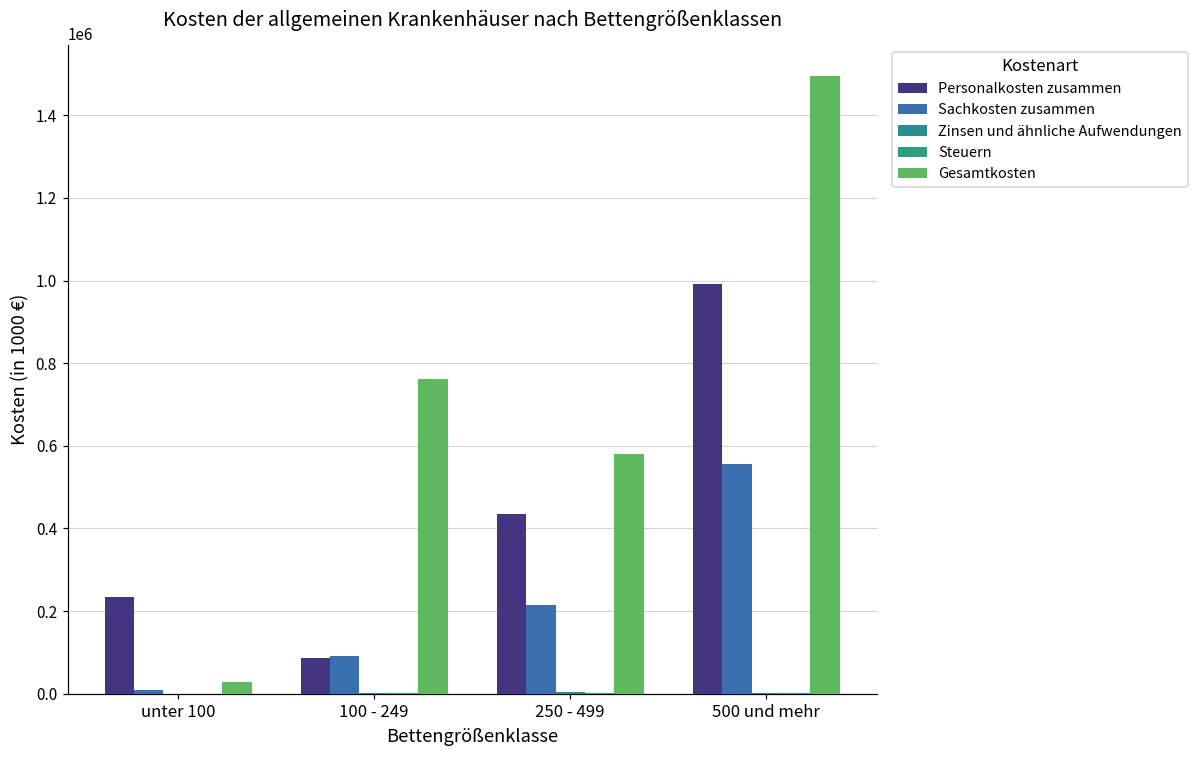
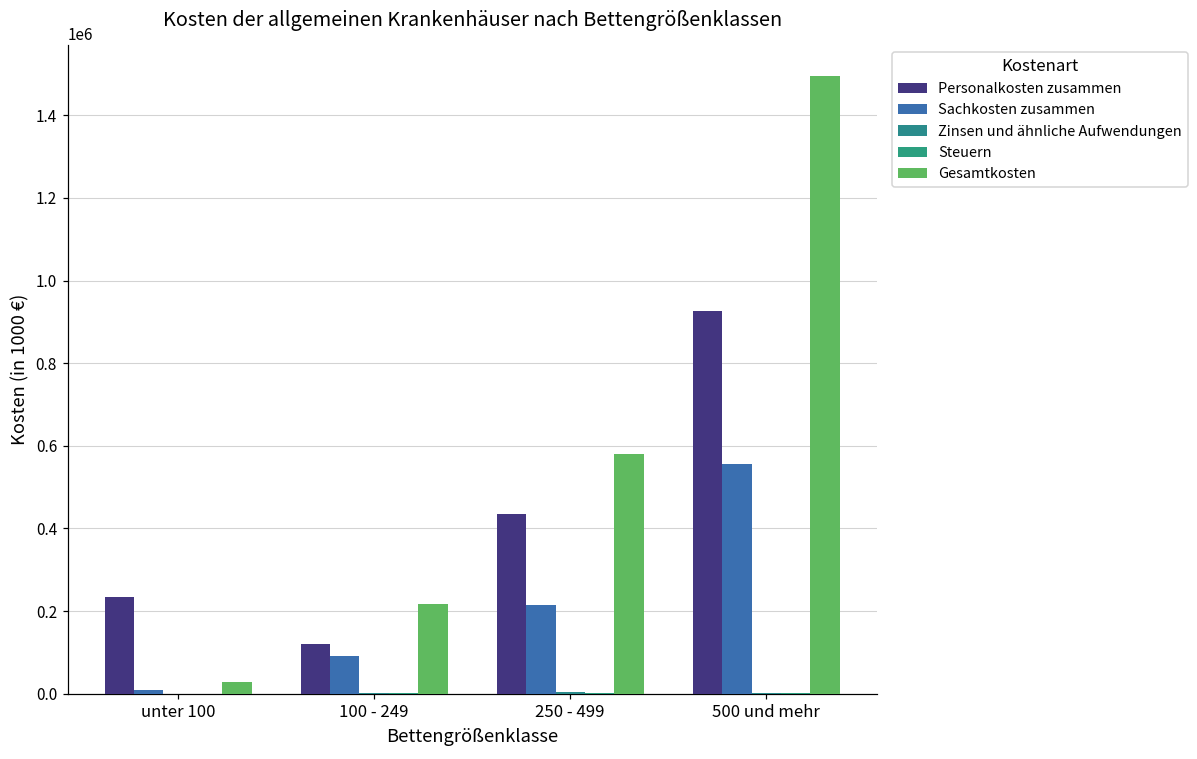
Personalkosten zusammen, 100 - 249: 90000 -> 120000
Gesamtkosten, 100 - 249: 760000 -> 220000
Personalkosten zusammen, 500 und mehr: 990000 -> 930000
